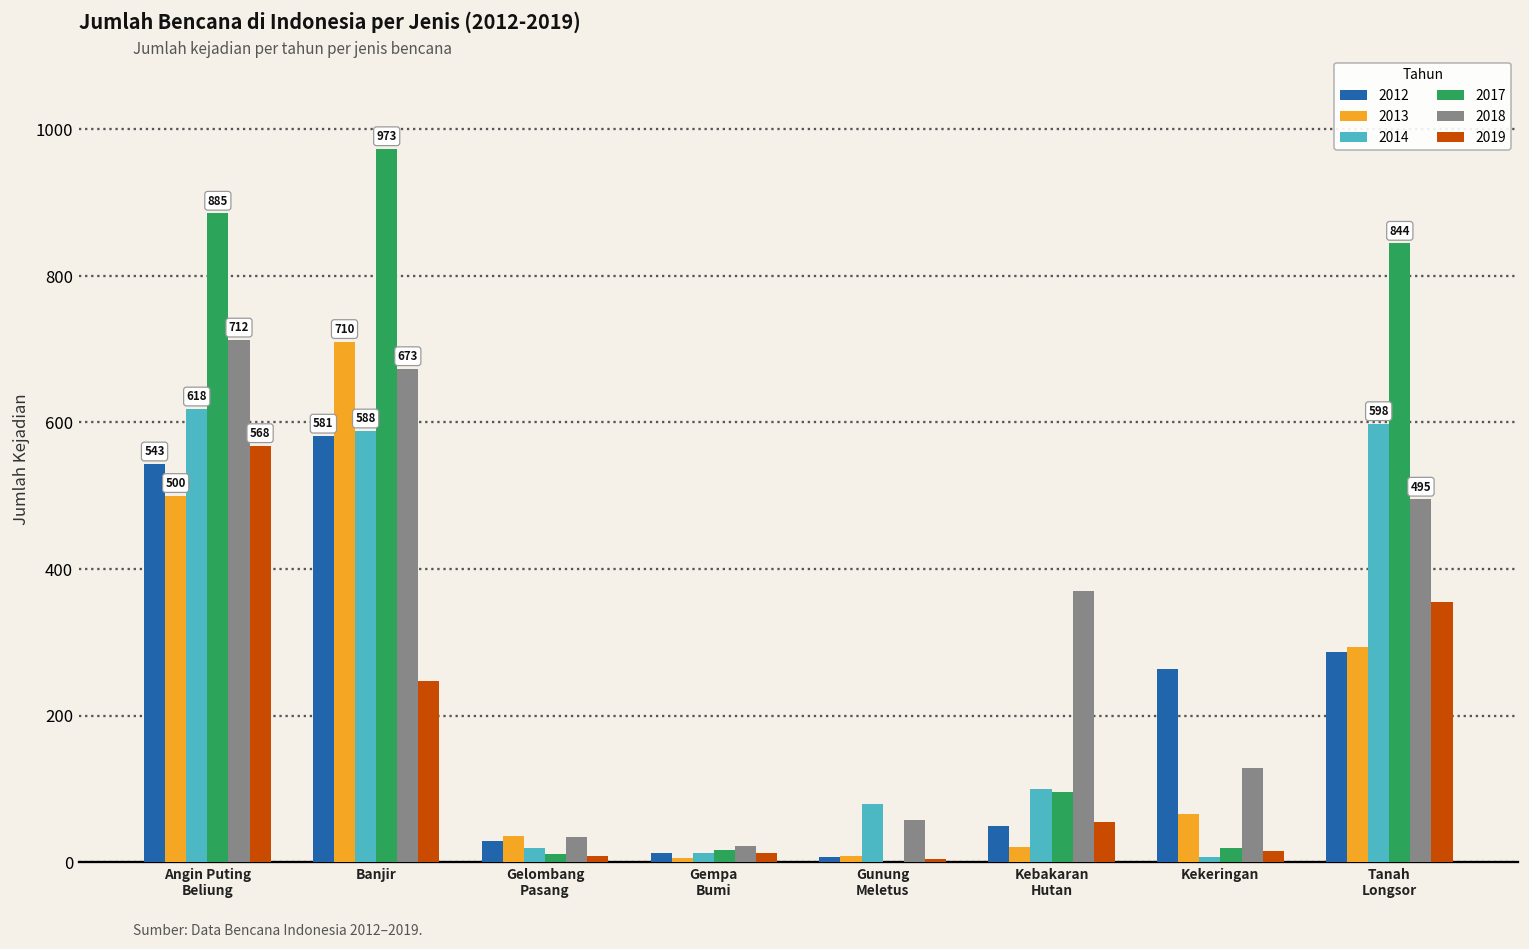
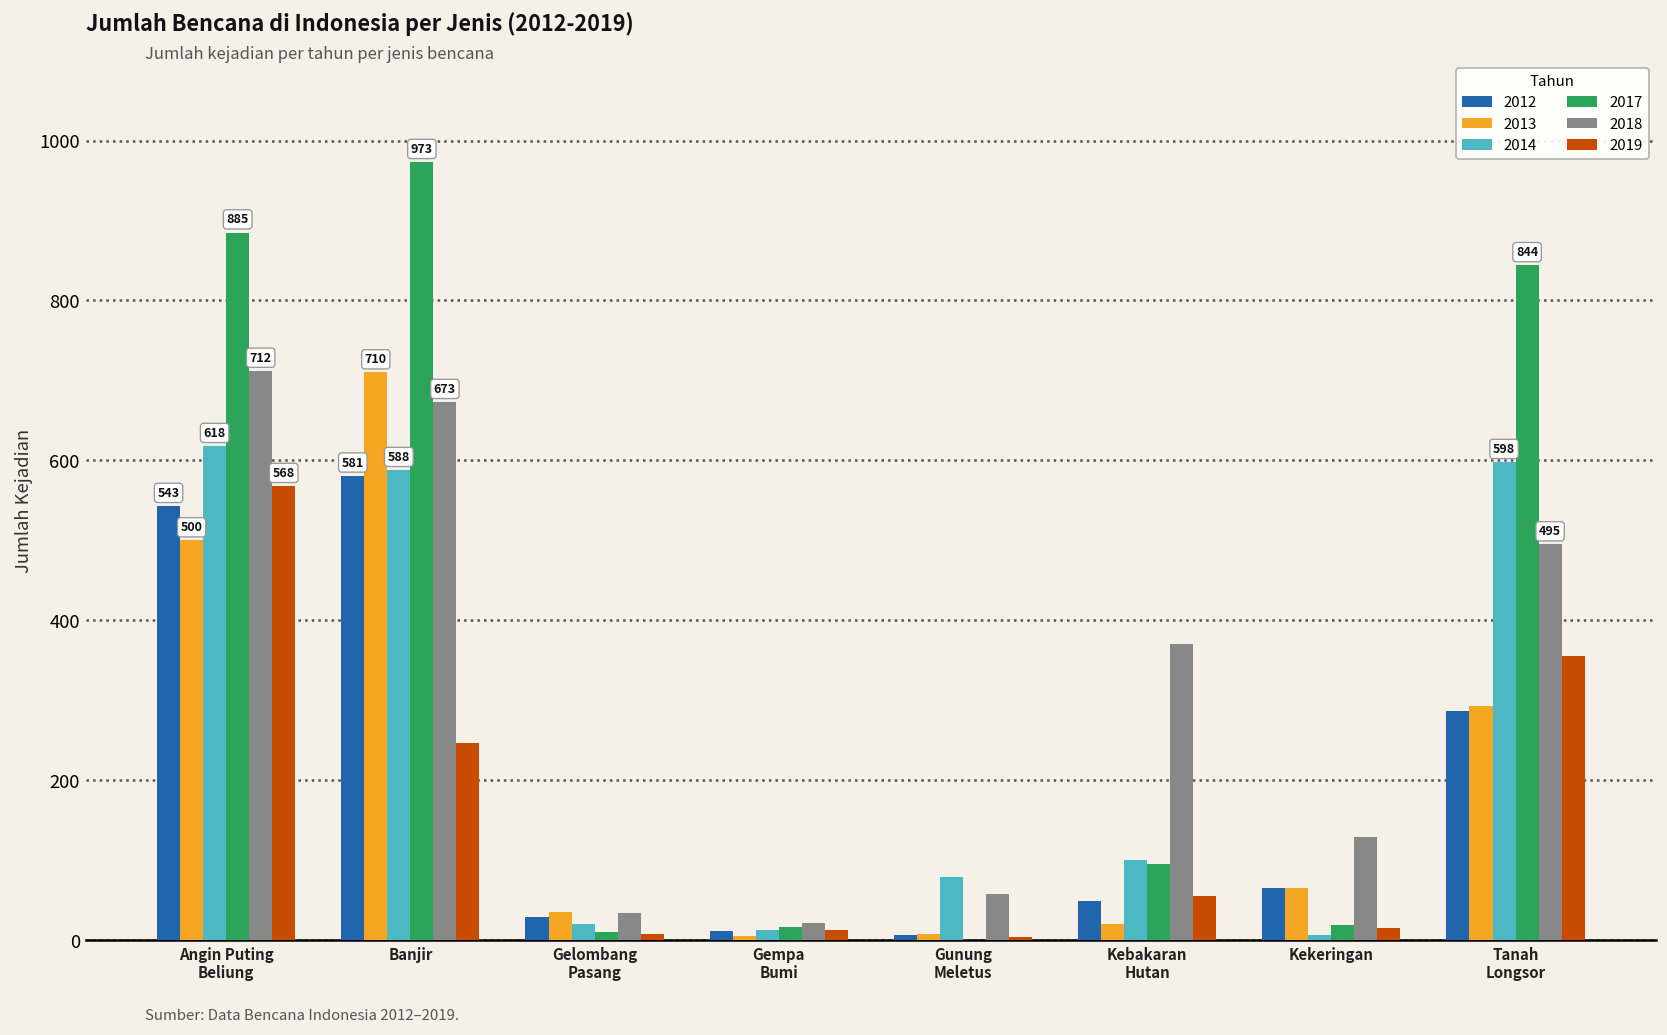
2012, Kekeringan: 260 -> 70
